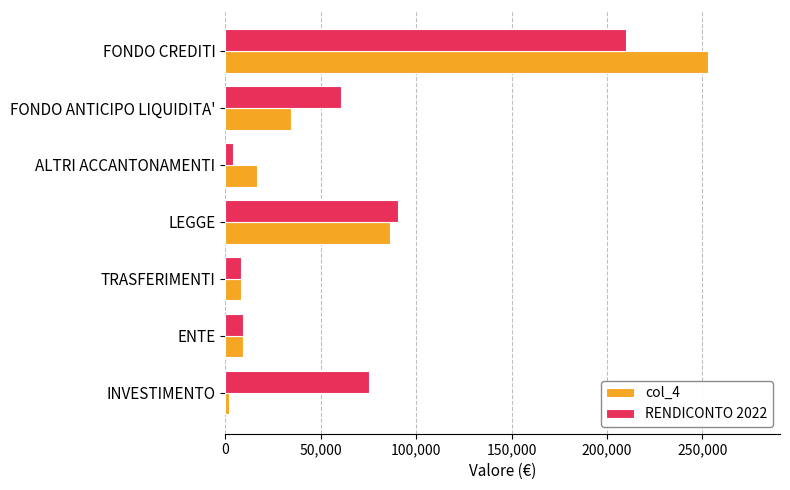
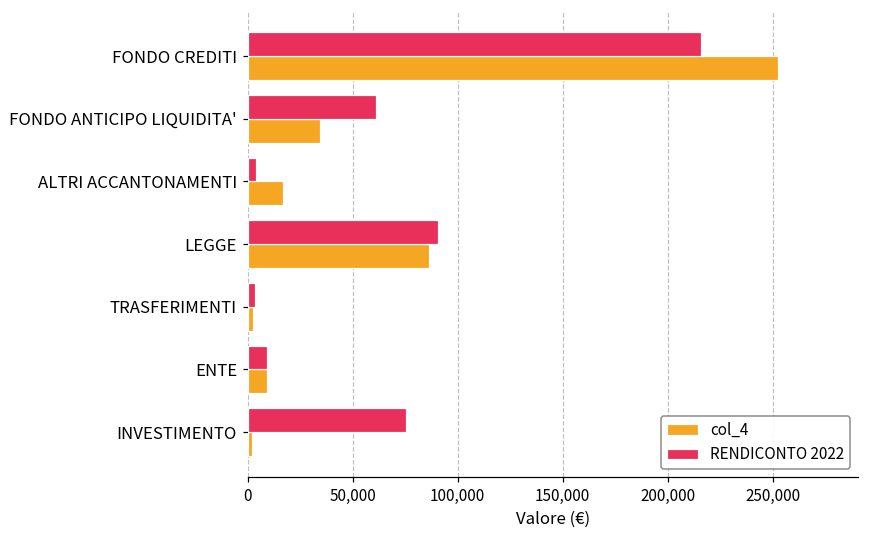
RENDICONTO 2022, FONDO CREDITI: 210,000 -> 216,000
RENDICONTO 2022, TRASFERIMENTI: 8,000 -> 4,000
col_4, TRASFERIMENTI: 8,000 -> 3,000
